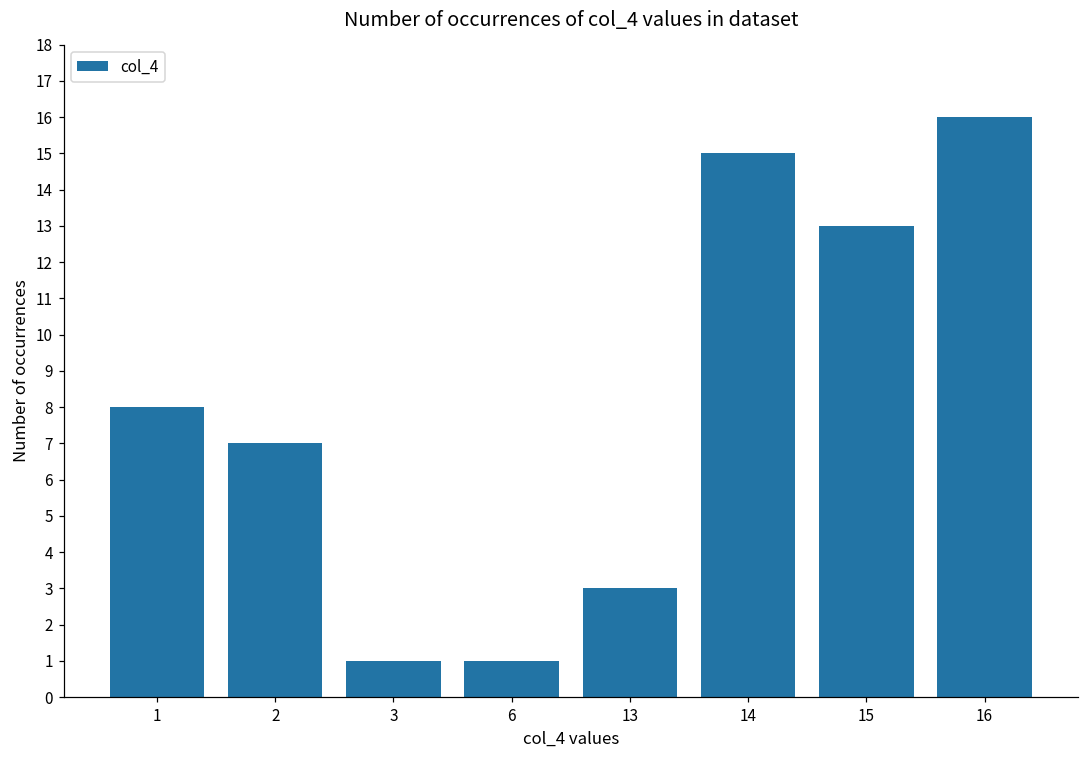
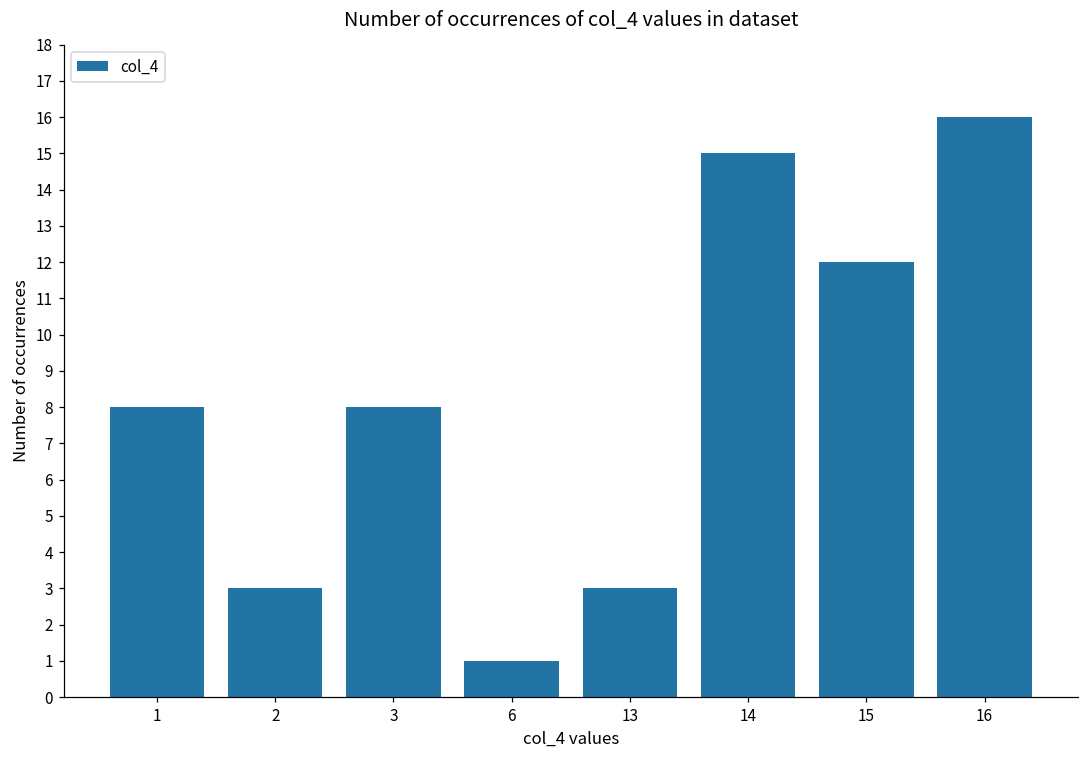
2: 7 -> 3
3: 1 -> 8
15: 13 -> 12
